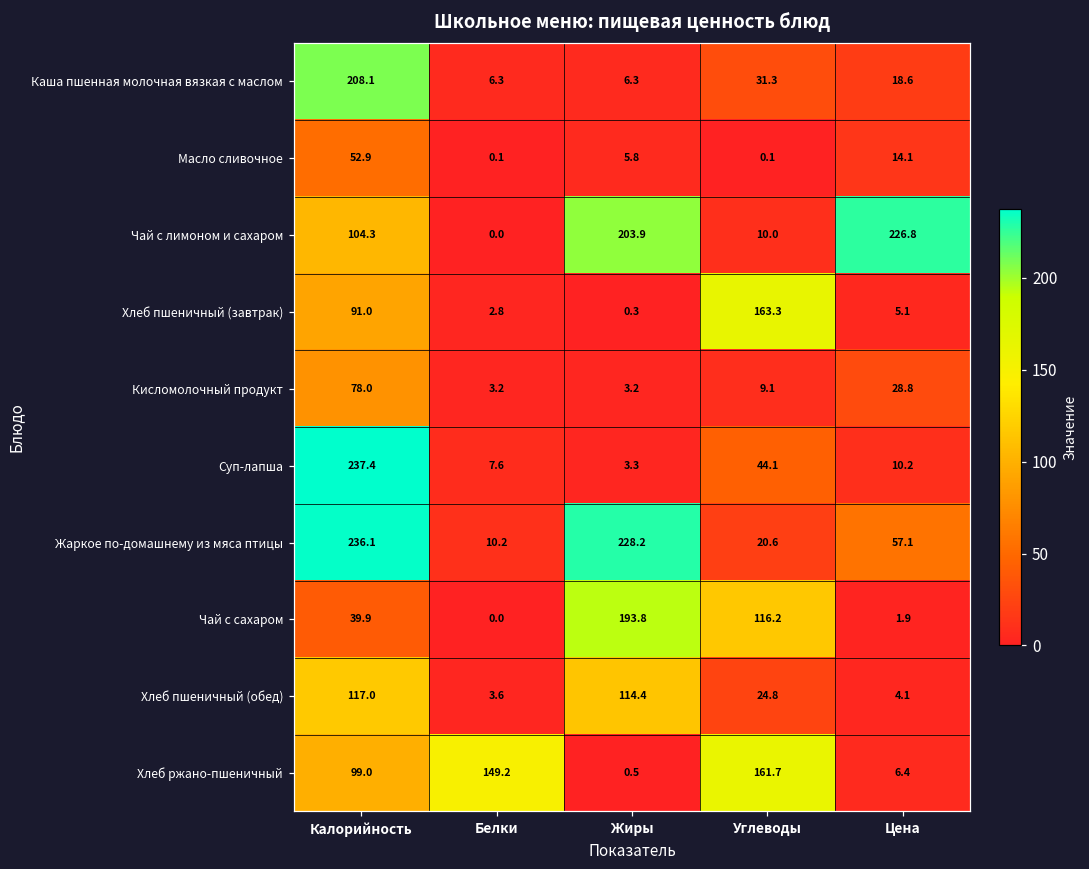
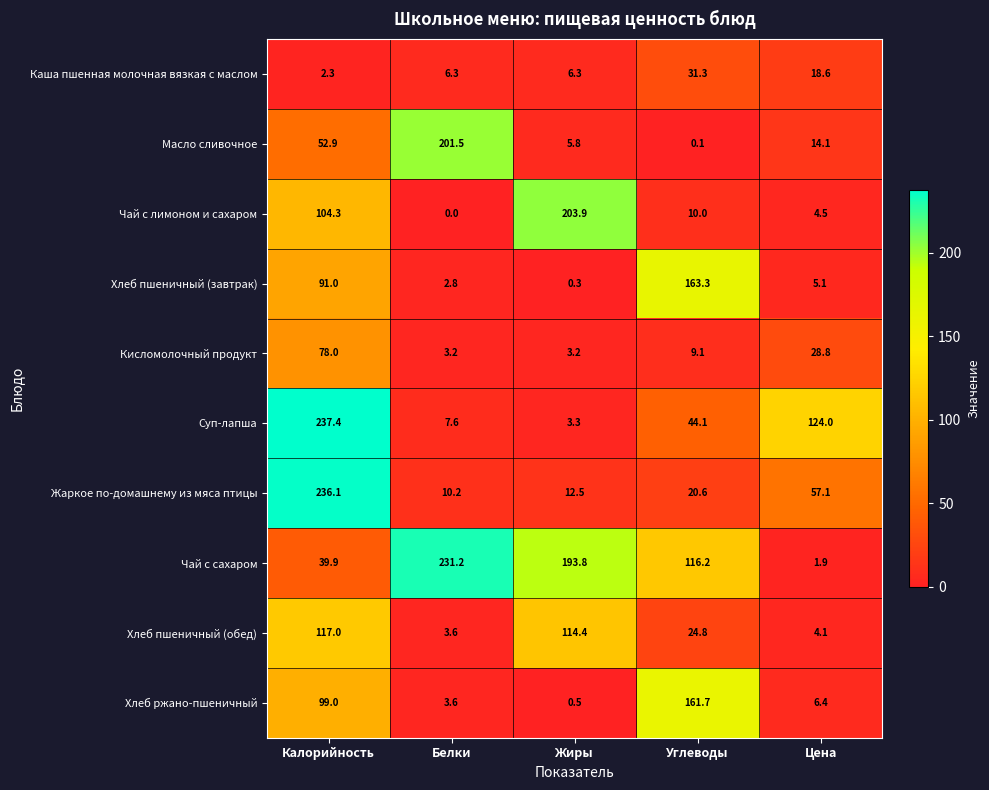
Каша пшенная молочная вязкая с маслом, Калорийность: 208.1 -> 2.3
Масло сливочное, Белки: 0.1 -> 201.5
Чай с лимоном и сахаром, Цена: 226.8 -> 4.5
Суп-лапша, Цена: 10.2 -> 124.0
Жаркое по-домашнему из мяса птицы, Жиры: 228.2 -> 12.5
Чай с сахаром, Белки: 0.0 -> 231.2
Хлеб ржано-пшеничный, Белки: 149.2 -> 3.6
